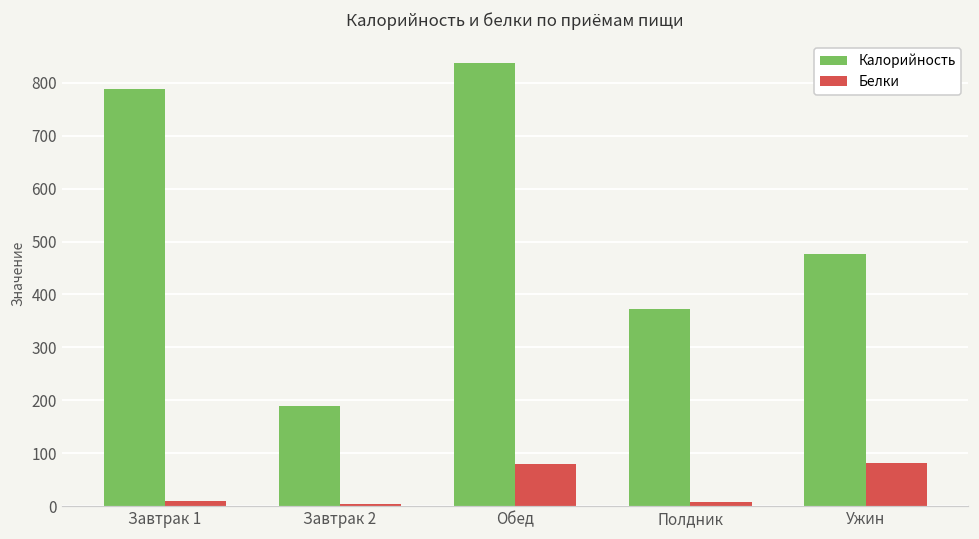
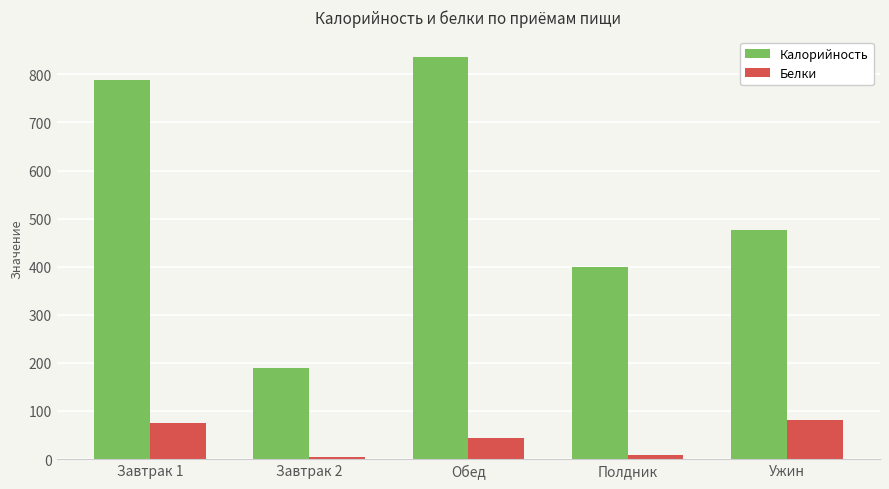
Белки, Завтрак 1: 10 -> 80
Белки, Обед: 80 -> 40
Калорийность, Полдник: 370 -> 400
